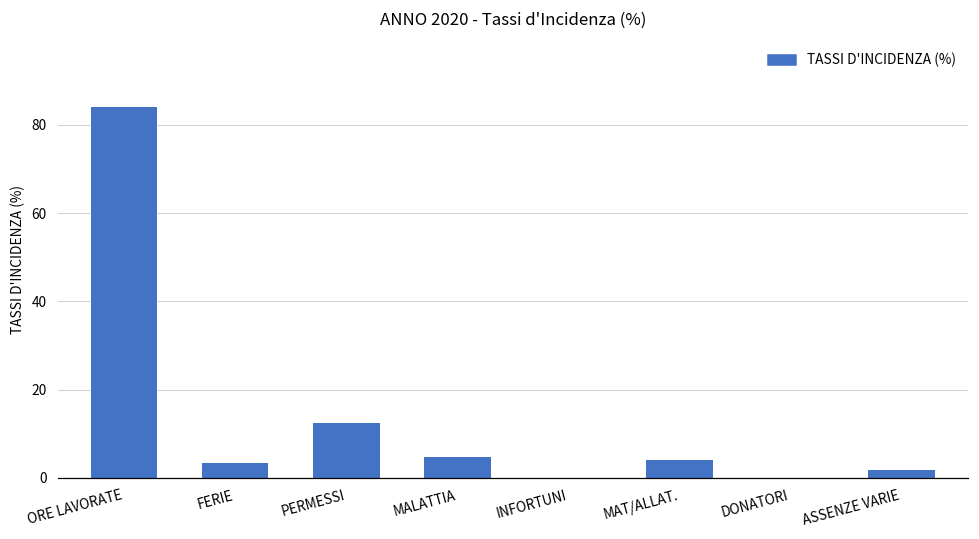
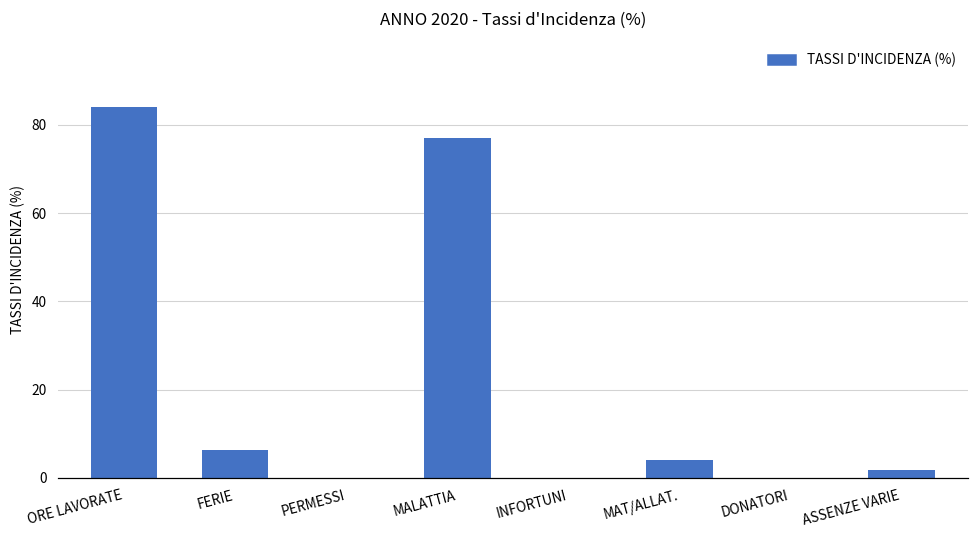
FERIE: 3 -> 6
PERMESSI: 12 -> 0
MALATTIA: 5 -> 77
